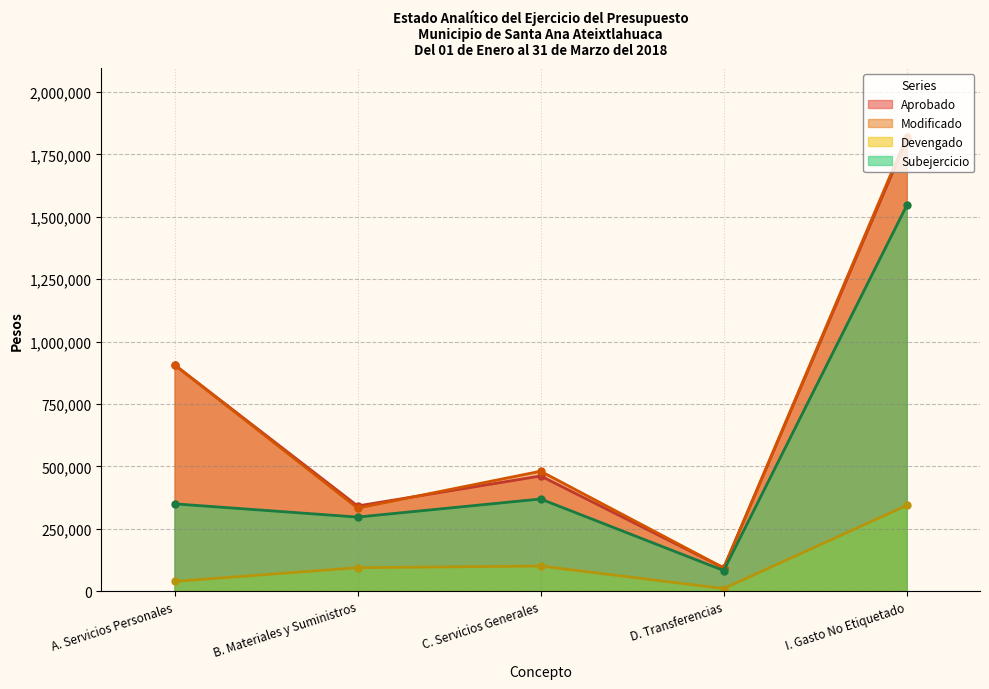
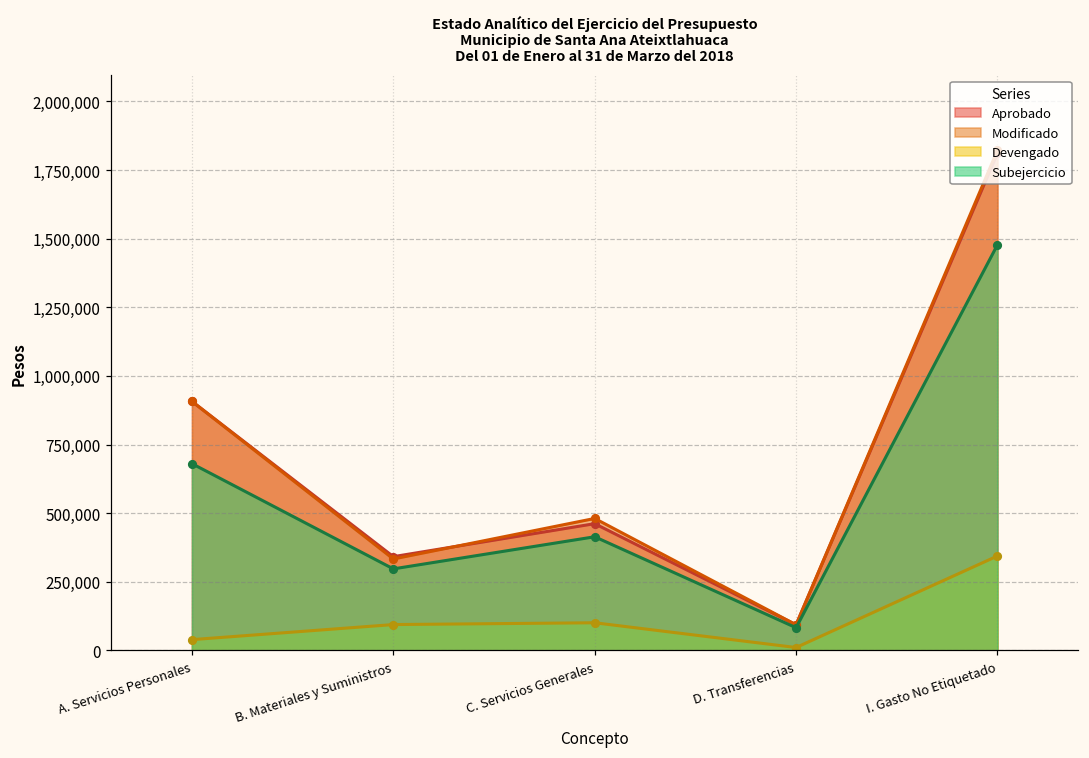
Subejercicio, A. Servicios Personales: 350,000 -> 680,000
Subejercicio, C. Servicios Generales: 370,000 -> 410,000
Subejercicio, I. Gasto No Etiquetado: 1,550,000 -> 1,480,000
